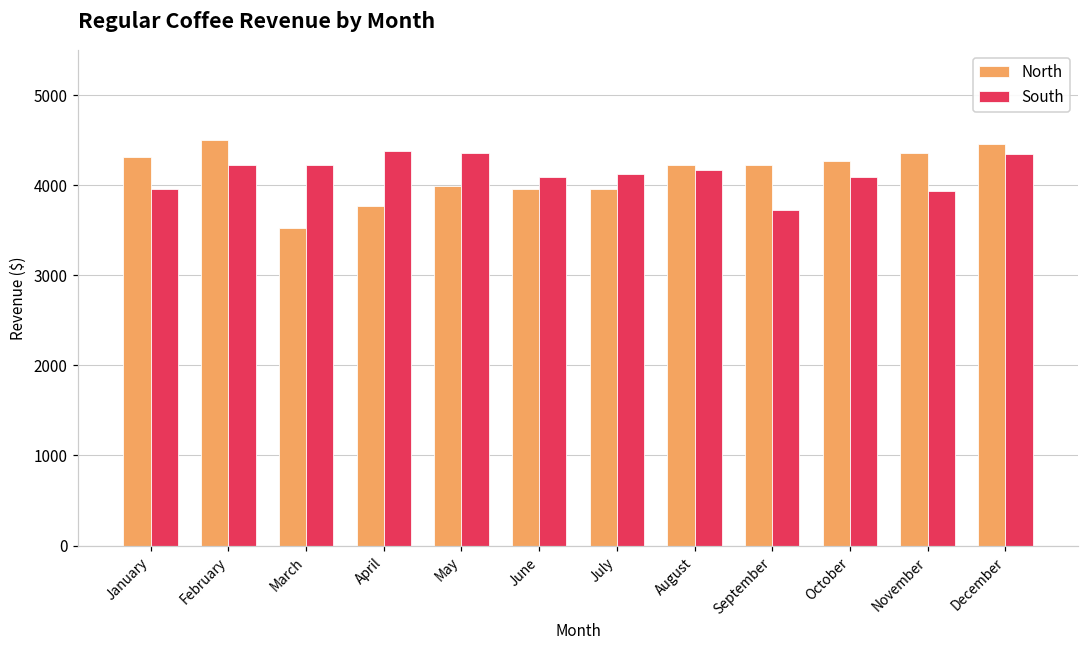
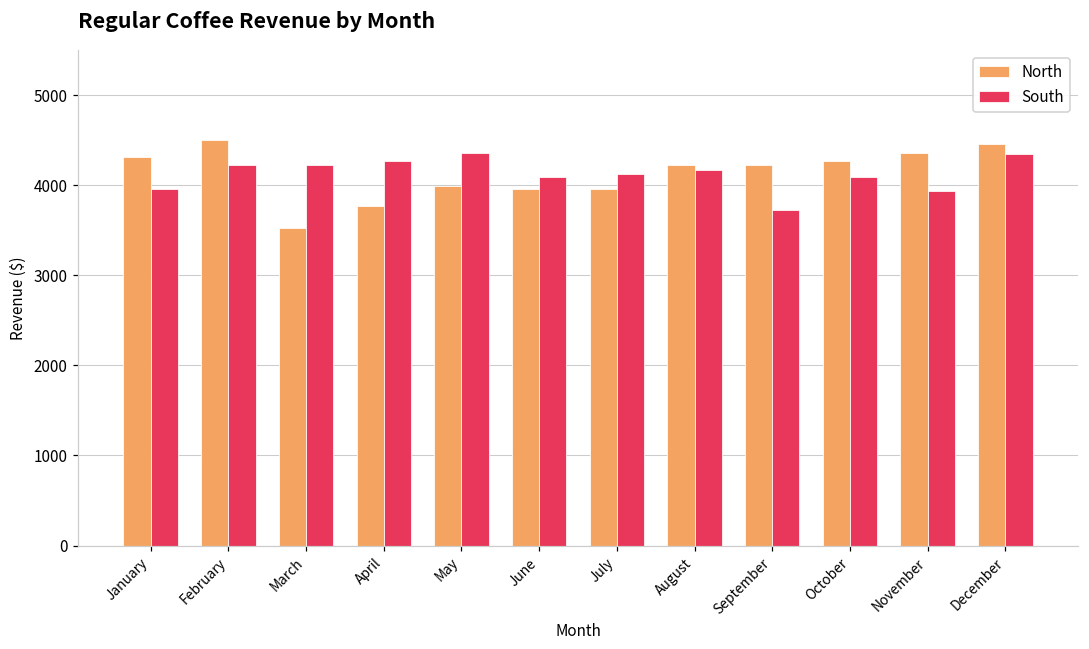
South, April: 4400 -> 4300
